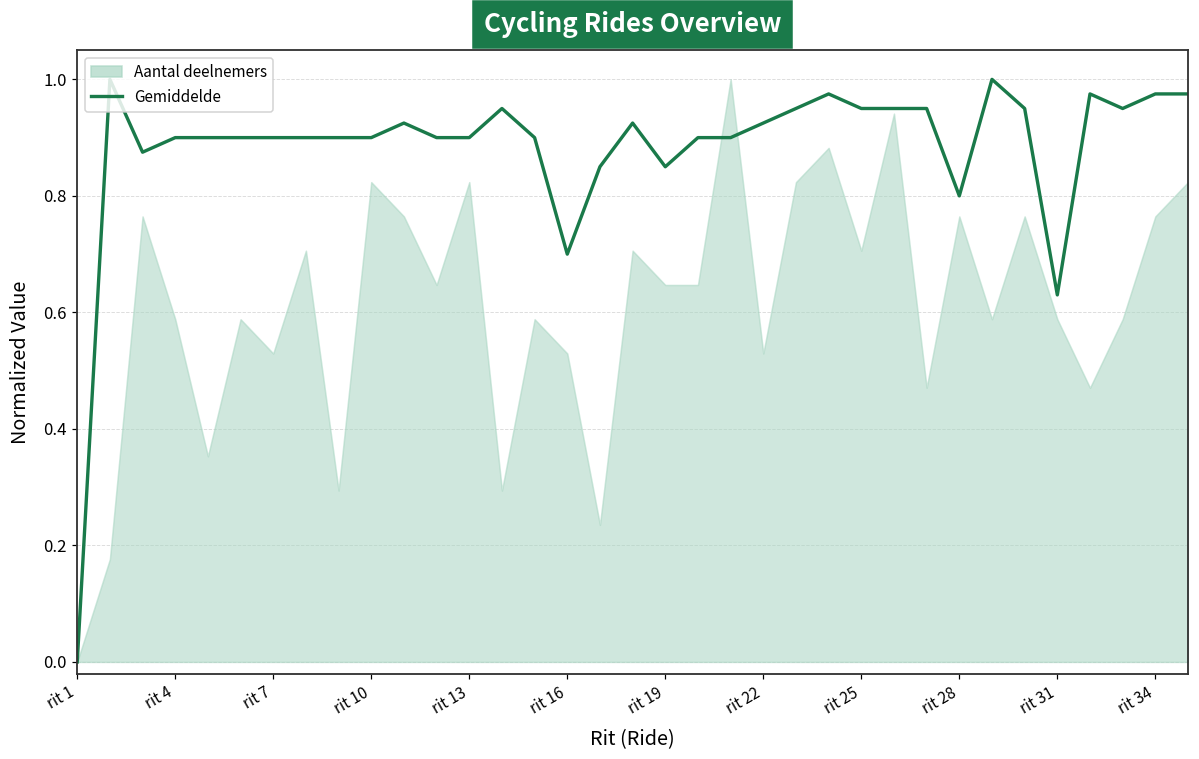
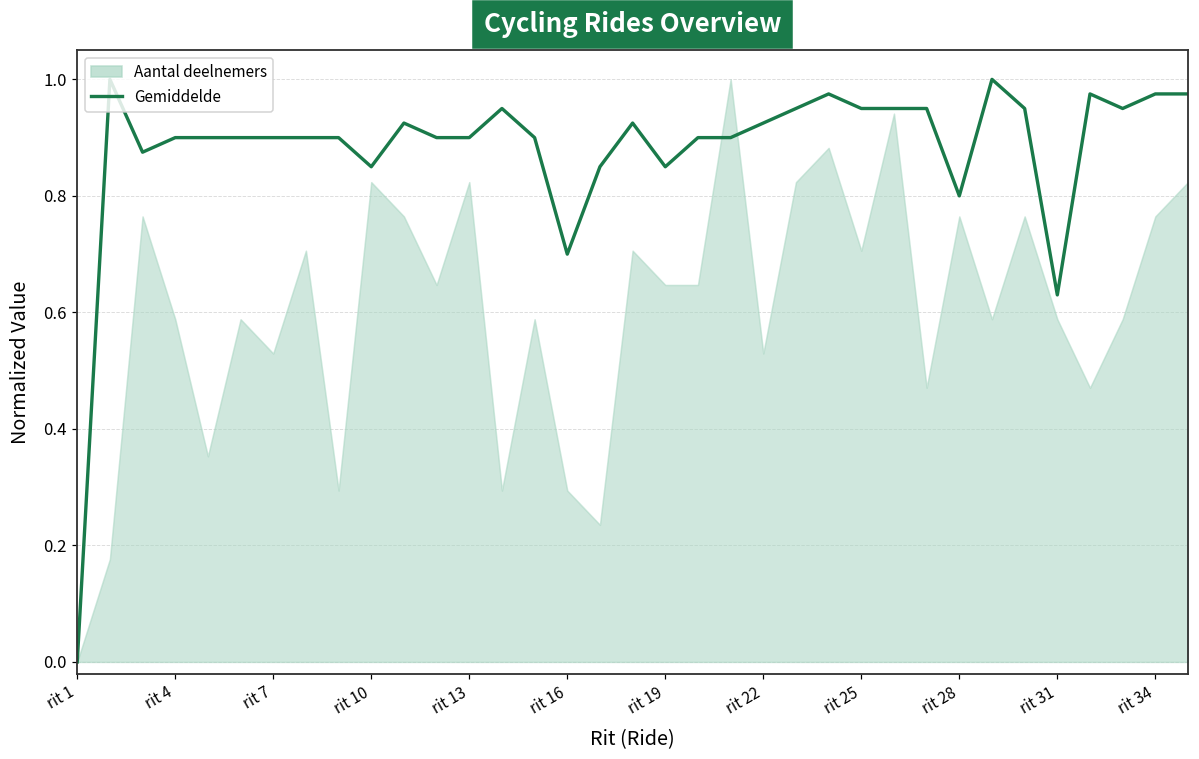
Gemiddelde, rit 10: 0.90 -> 0.85
Aantal deelnemers, rit 16: 0.53 -> 0.29
